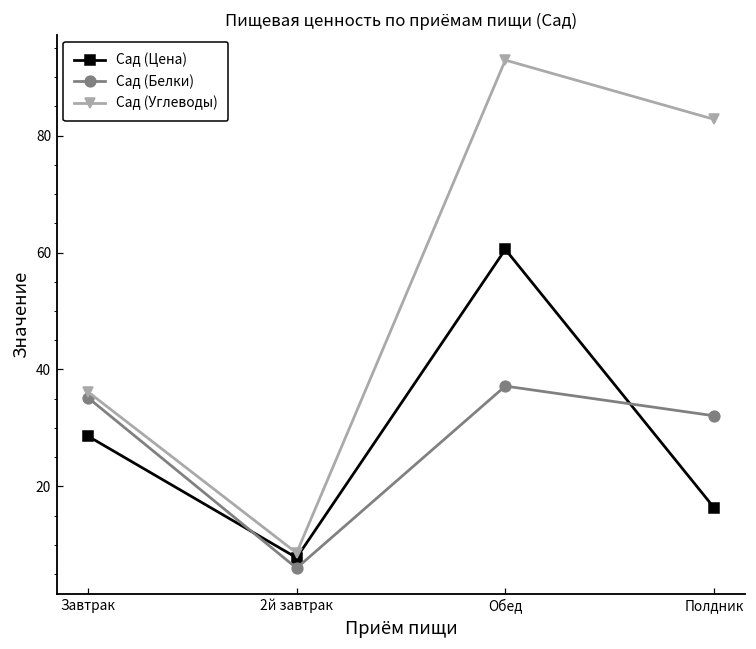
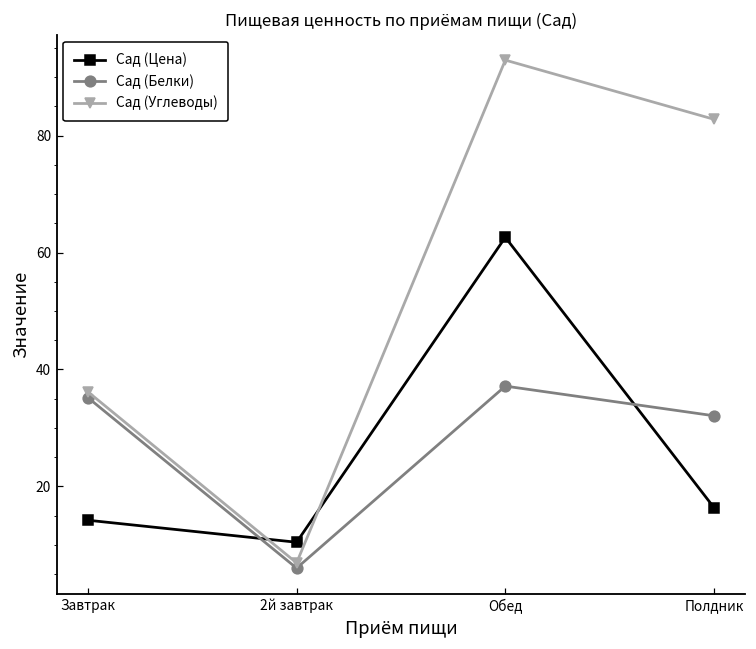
Сад (Цена), Завтрак: 29 -> 14
Сад (Цена), 2й завтрак: 8 -> 10
Сад (Углеводы), 2й завтрак: 9 -> 7
Сад (Цена), Обед: 61 -> 63
